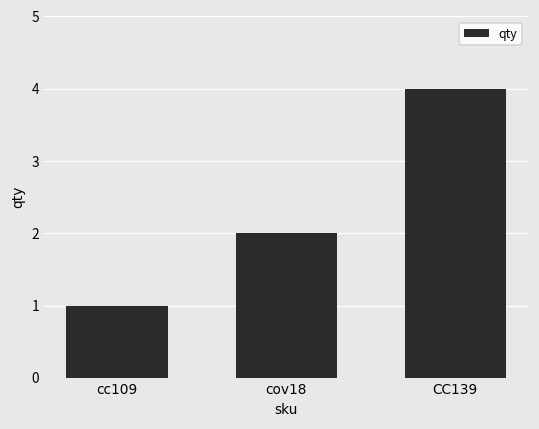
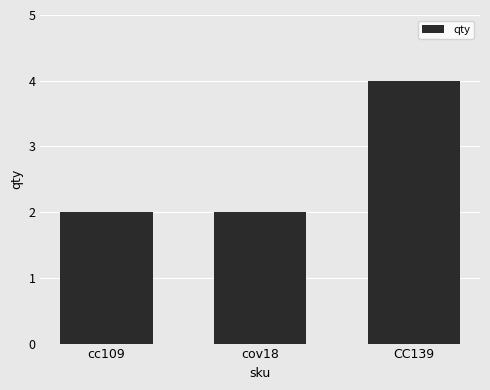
cc109: 1 -> 2
